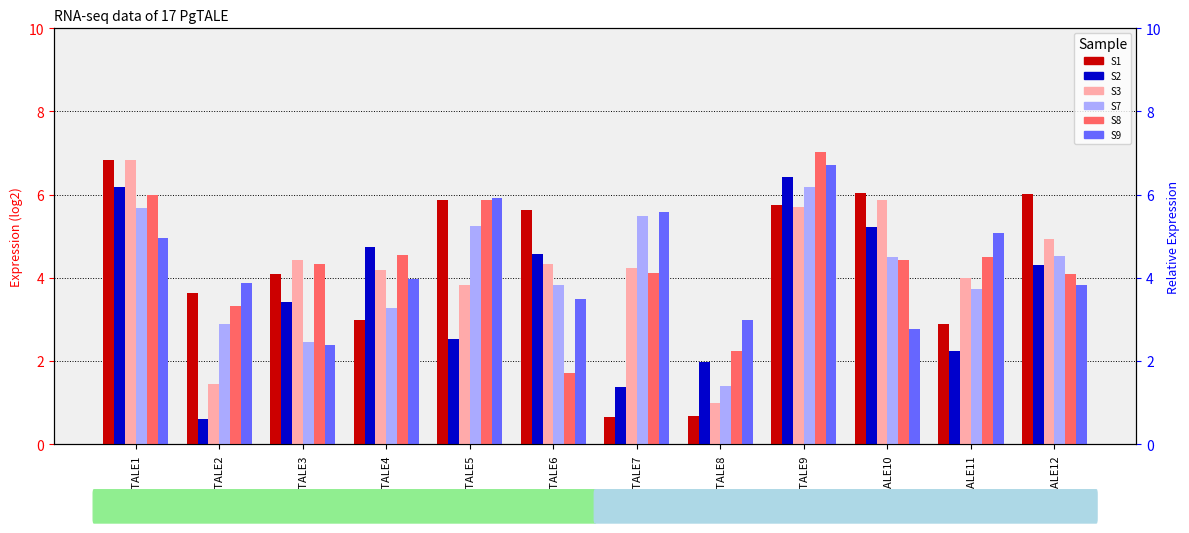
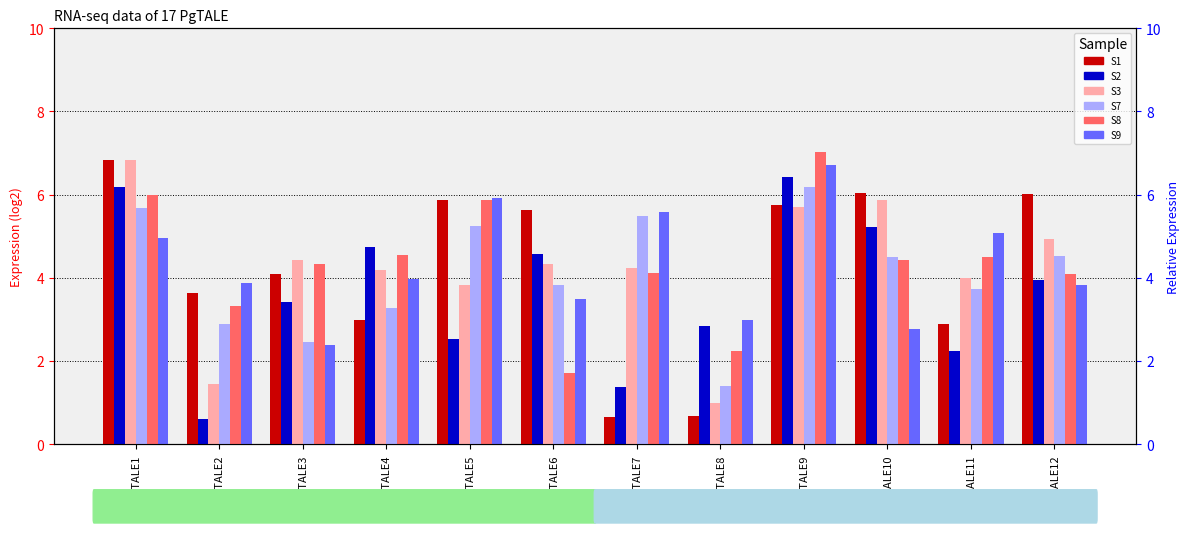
S2, PgTALE8: 2.0 -> 2.8
S2, PgTALE12: 4.3 -> 4.0
